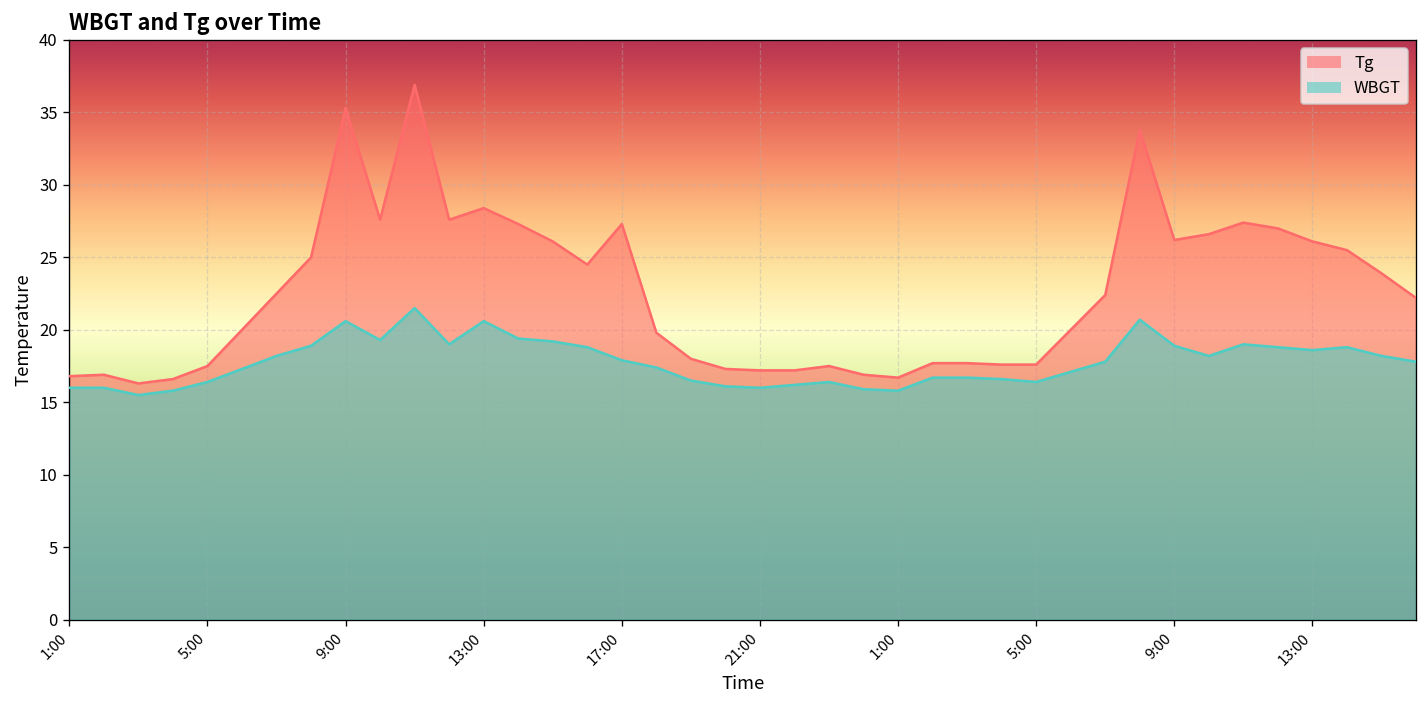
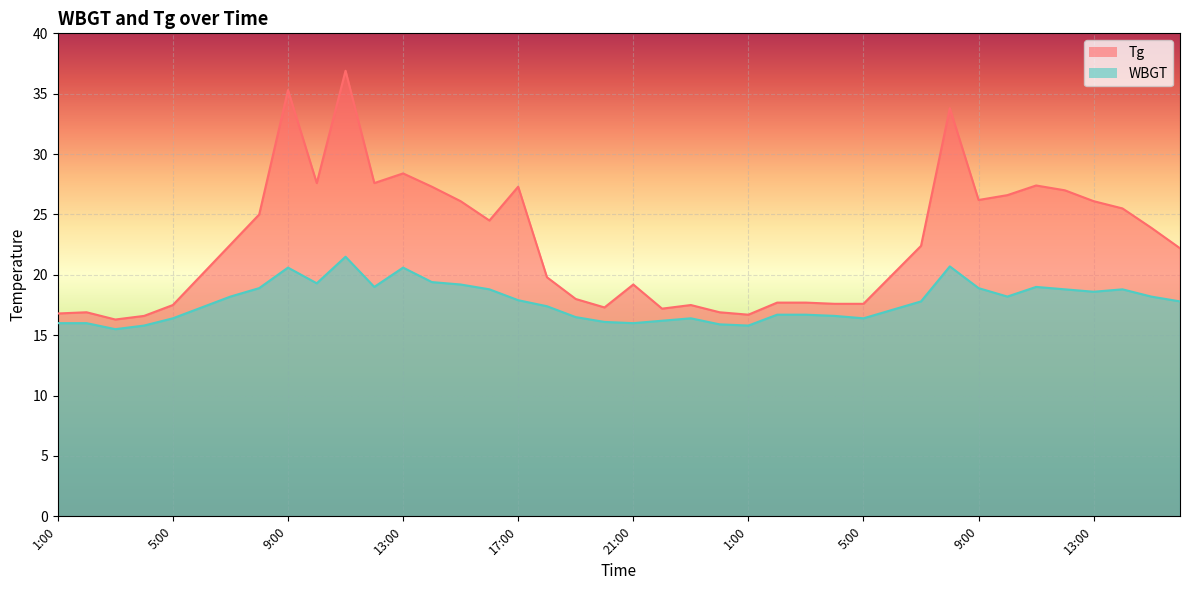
Tg, 21:00: 17.2 -> 19.2
